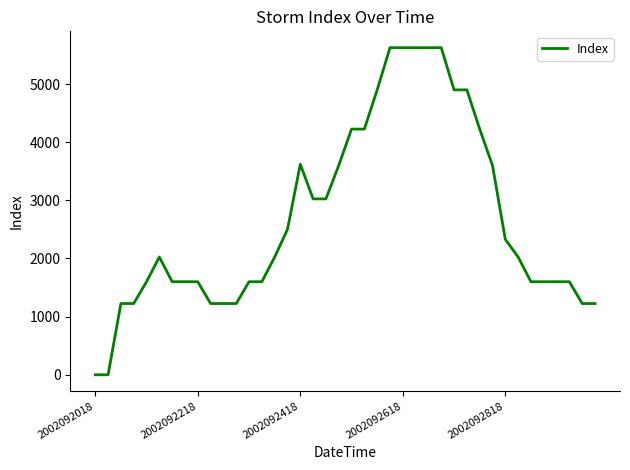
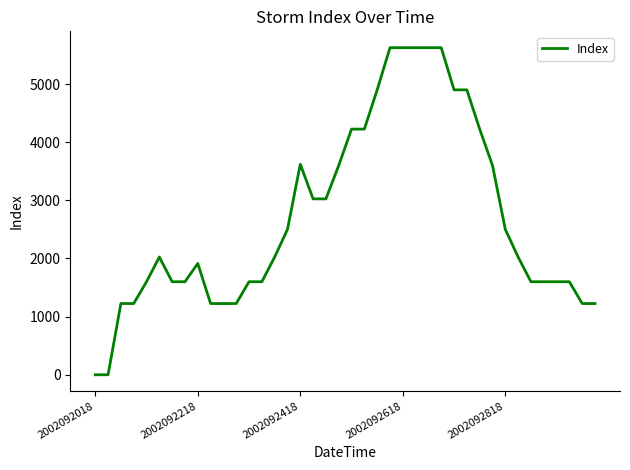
2002092218: 1600 -> 1900
2002092818: 2300 -> 2500
